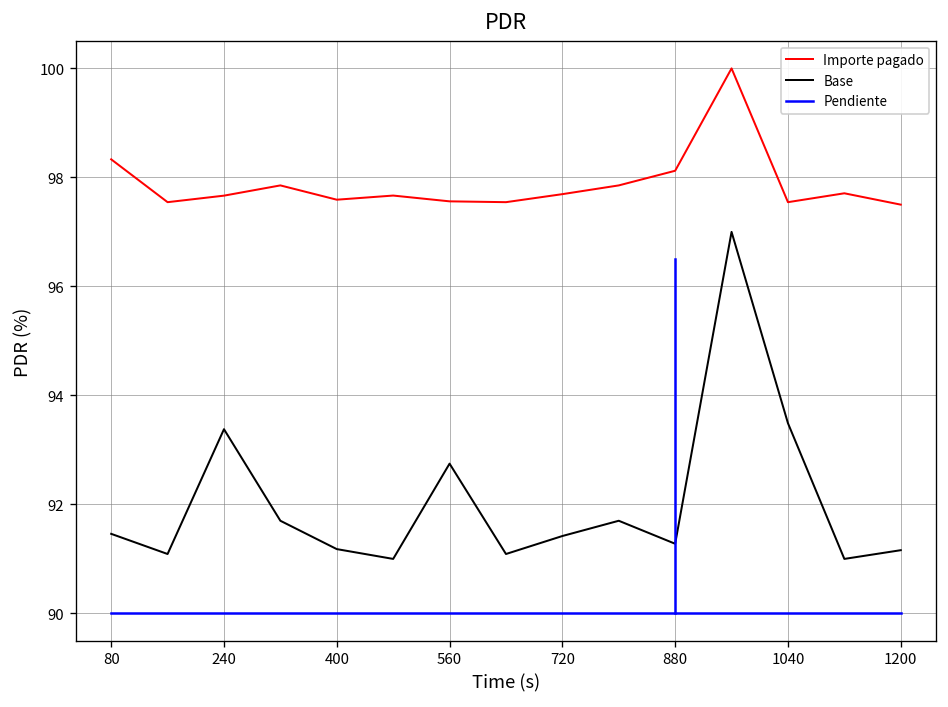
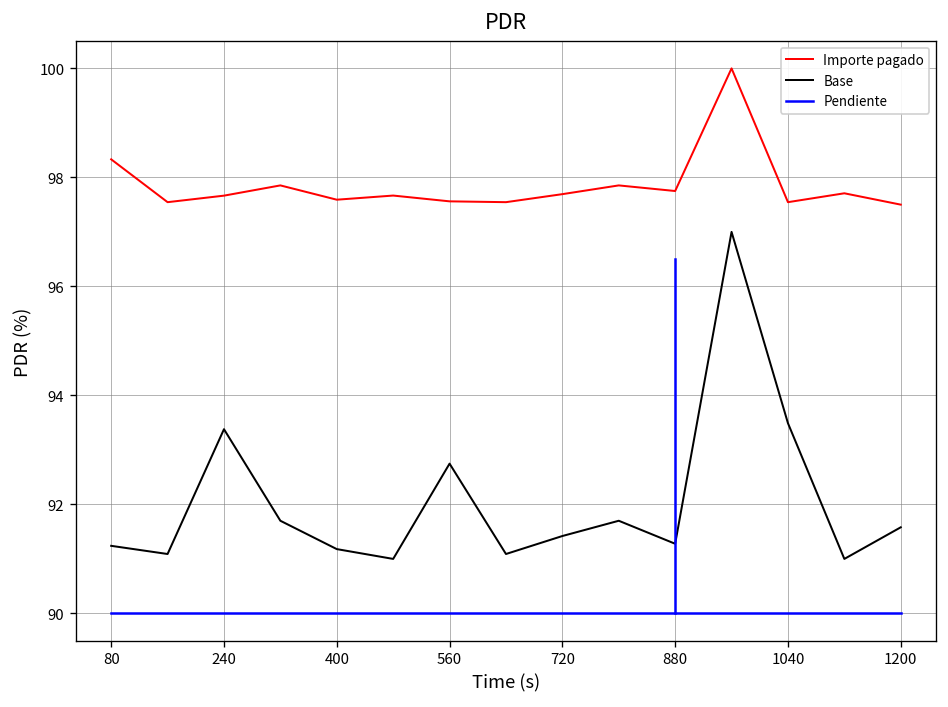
Base, 80: 91.5 -> 91.2
Importe pagado, 880: 98.1 -> 97.8
Base, 1200: 91.2 -> 91.6
